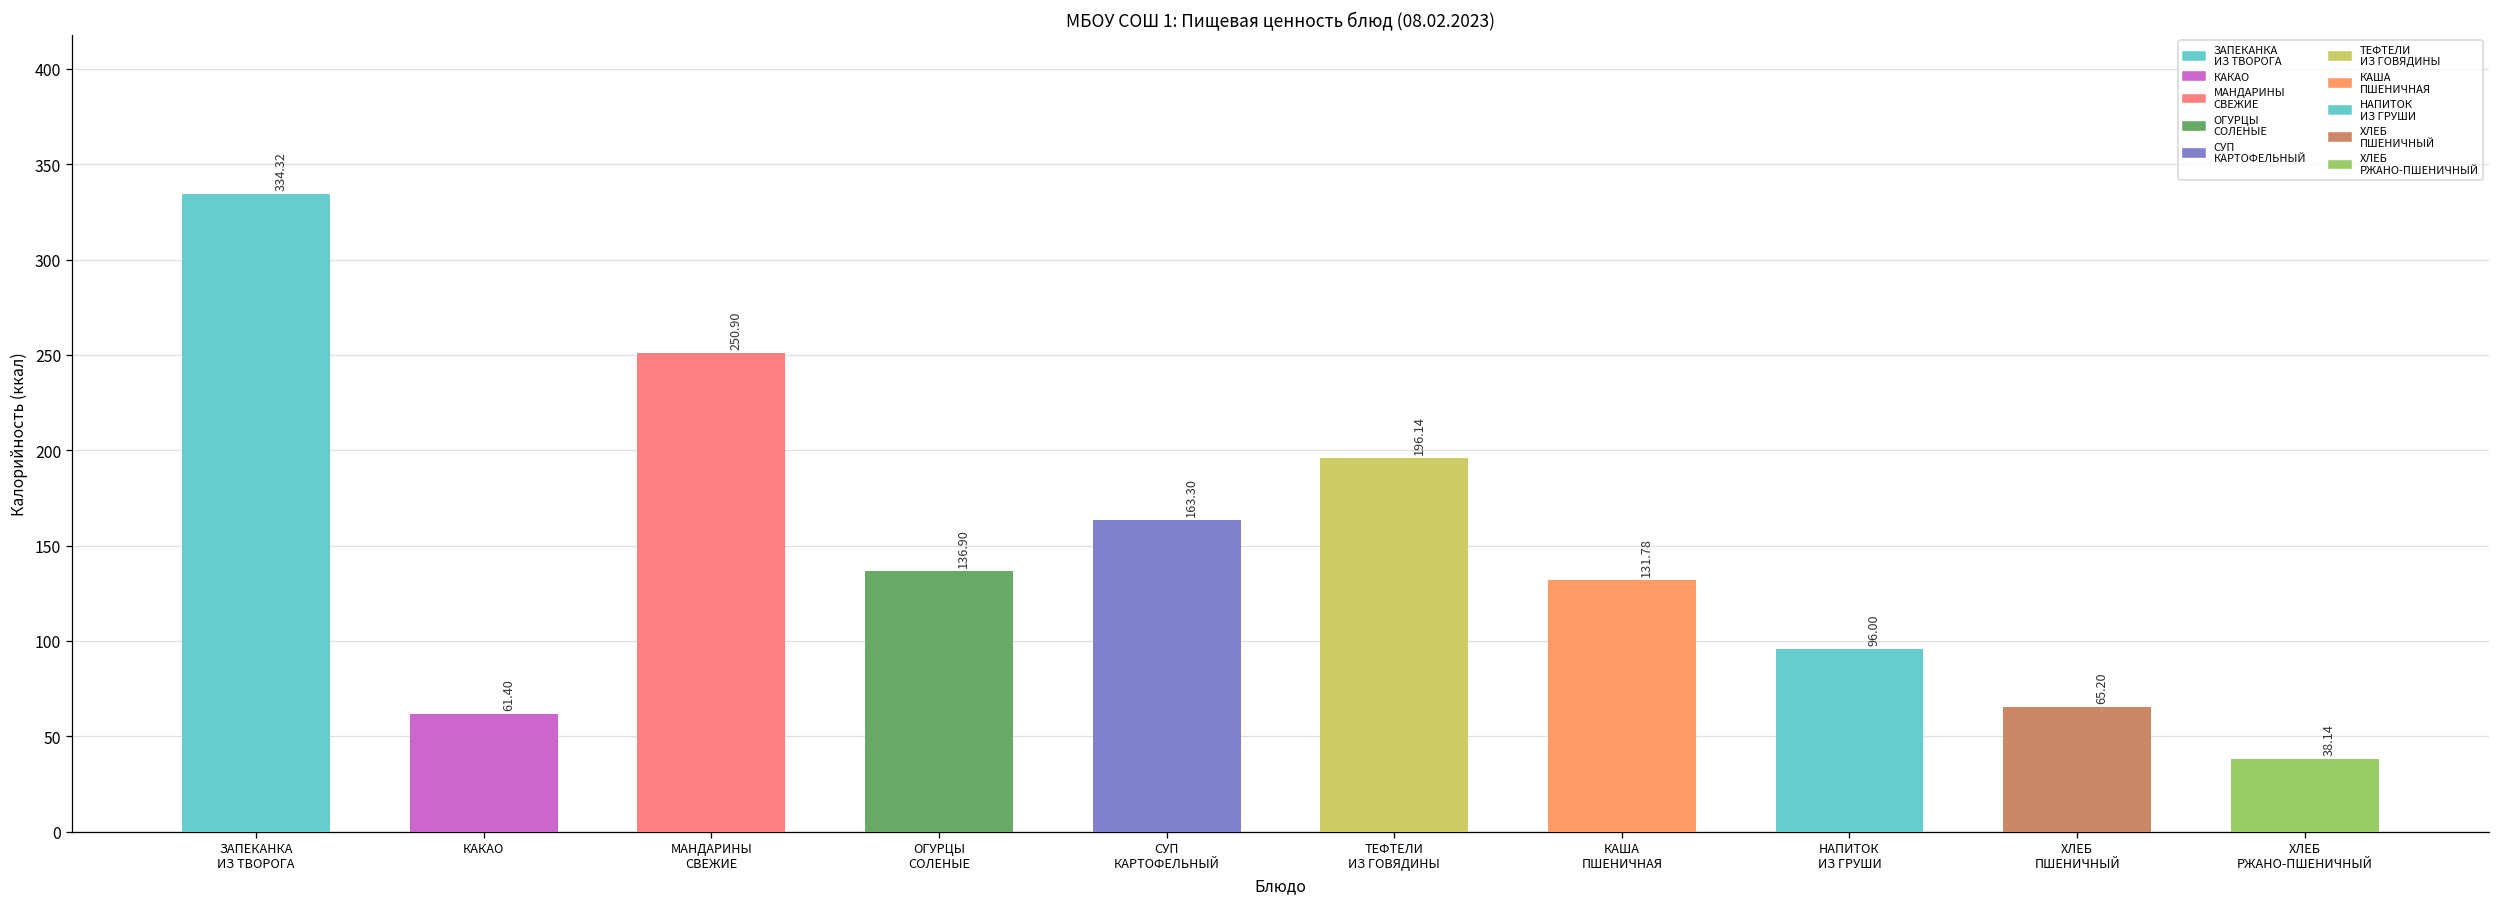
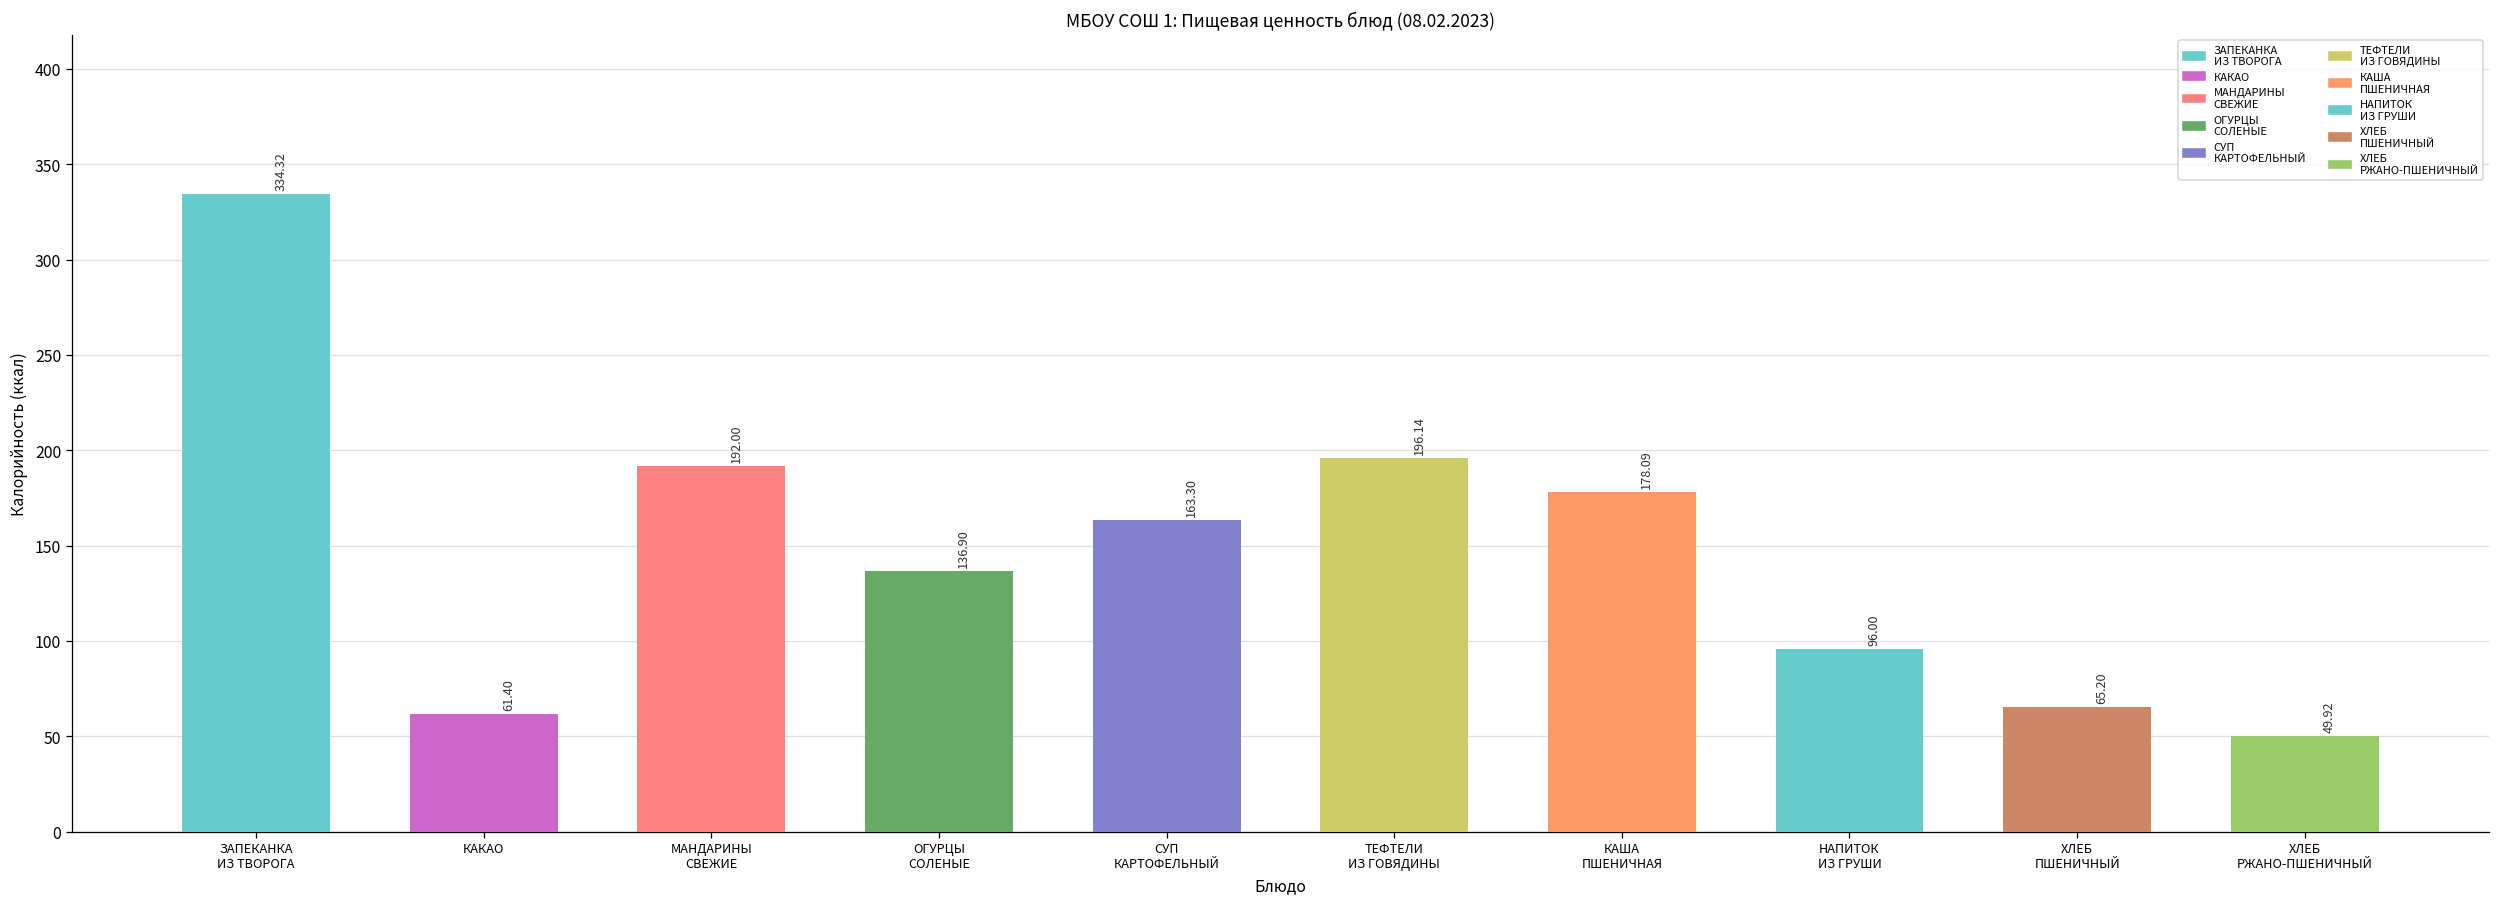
МАНДАРИНЫ СВЕЖИЕ: 250.90 -> 192.00
КАША ПШЕНИЧНАЯ: 131.78 -> 178.09
ХЛЕБ РЖАНО-ПШЕНИЧНЫЙ: 38.14 -> 49.92
